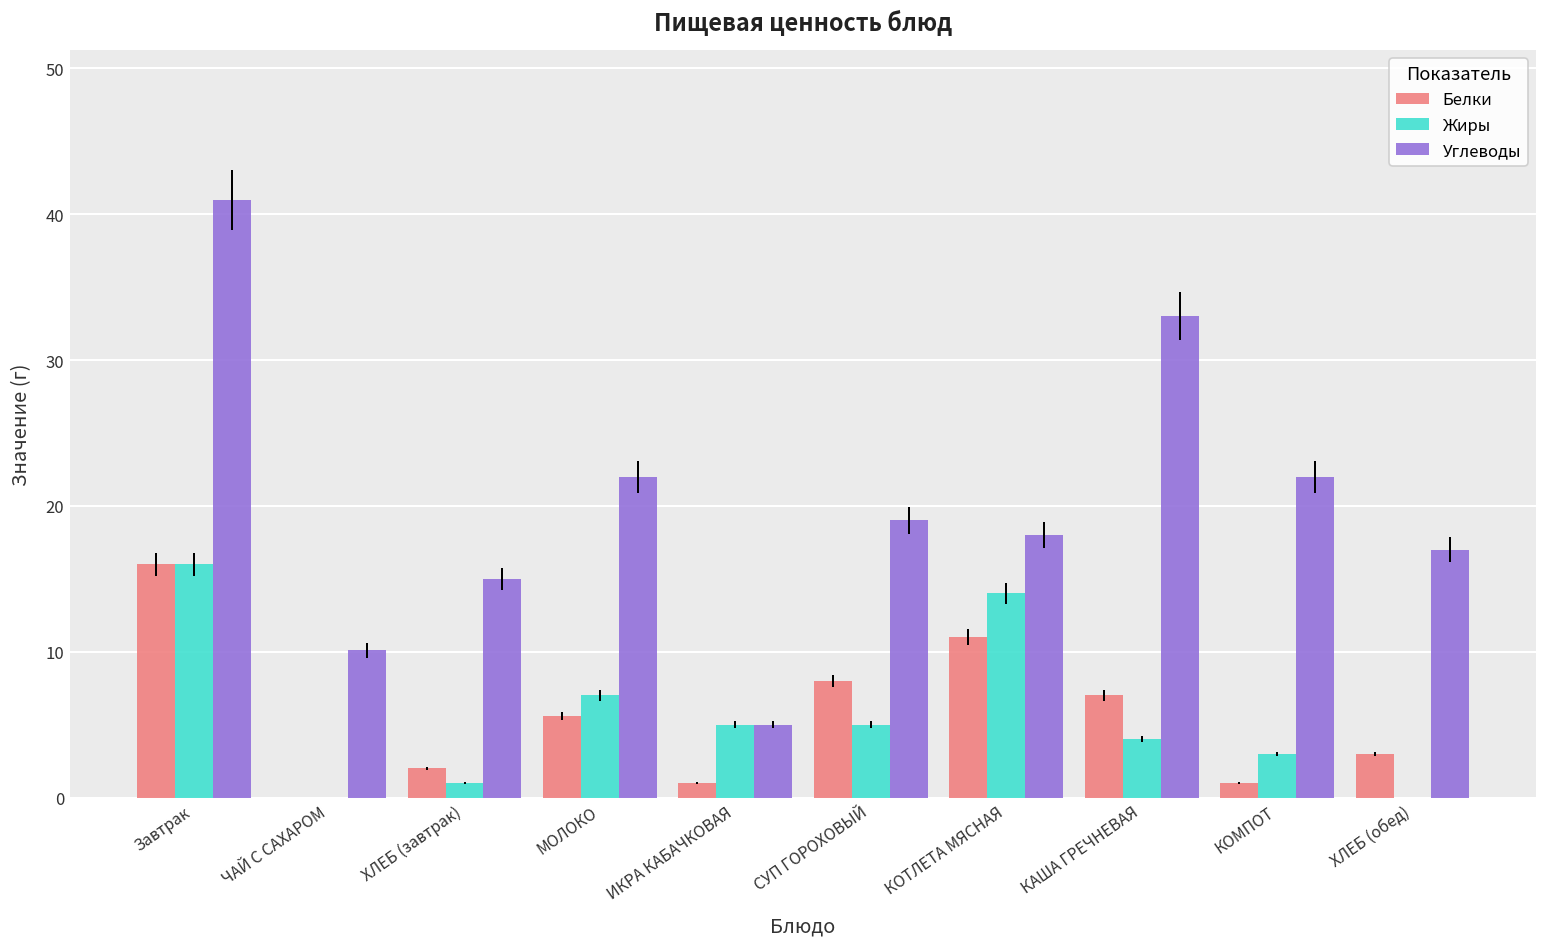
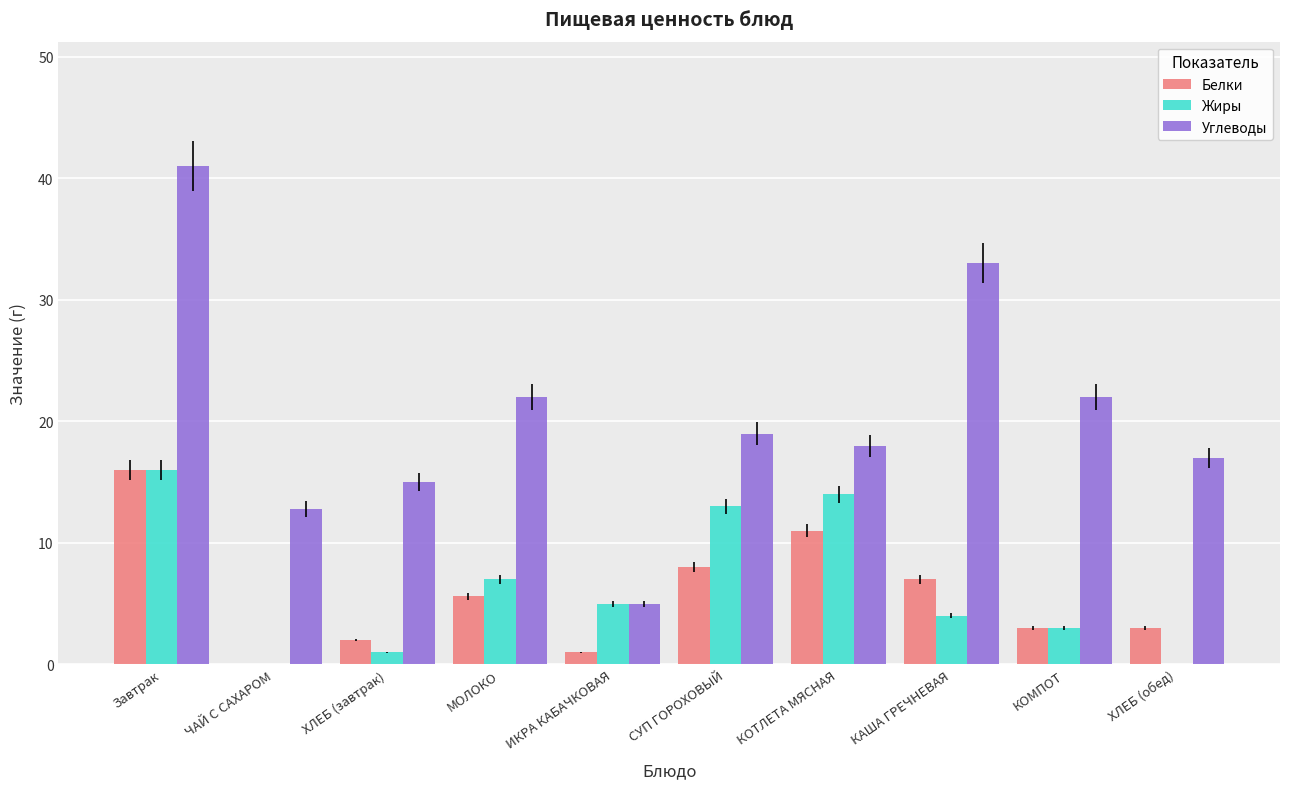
Углеводы, ЧАЙ С САХАРОМ: 10.1 -> 12.8
Жиры, СУП ГОРОХОВЫЙ: 5 -> 13
Белки, КОМПОТ: 1 -> 3
